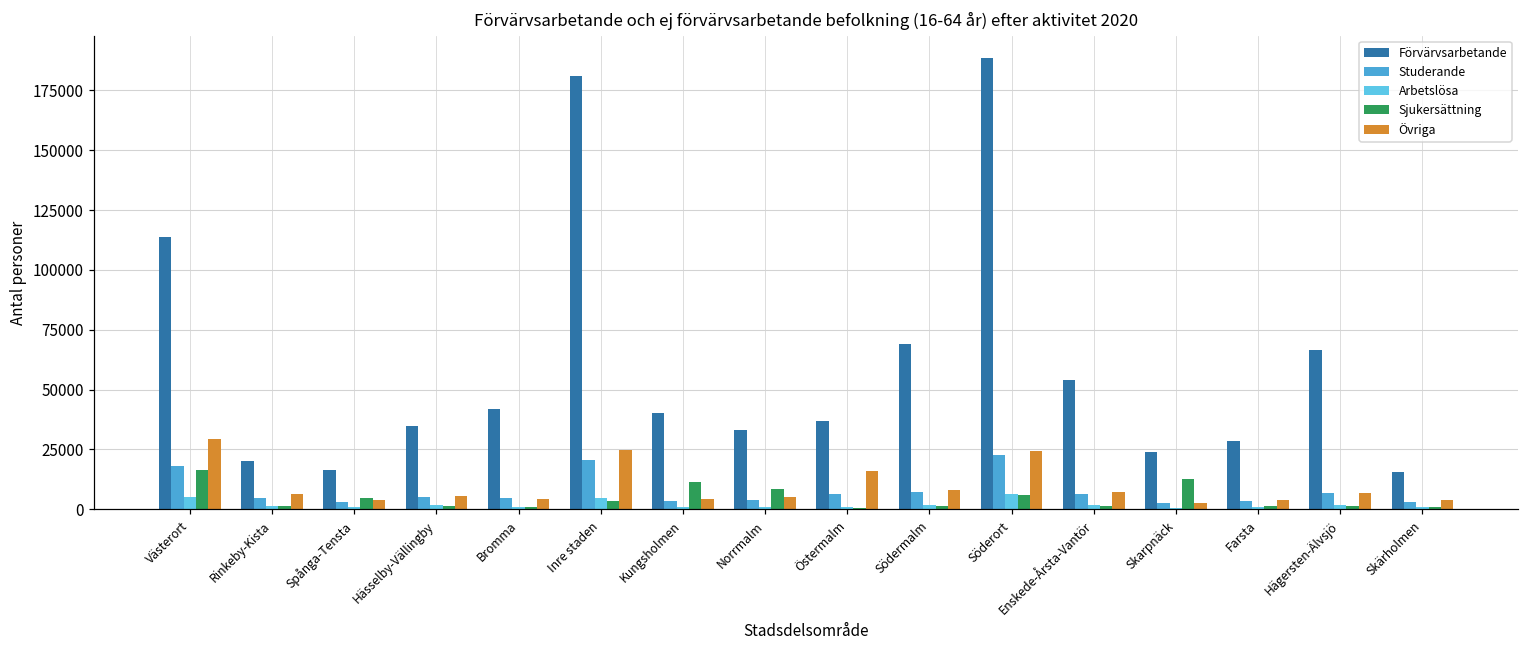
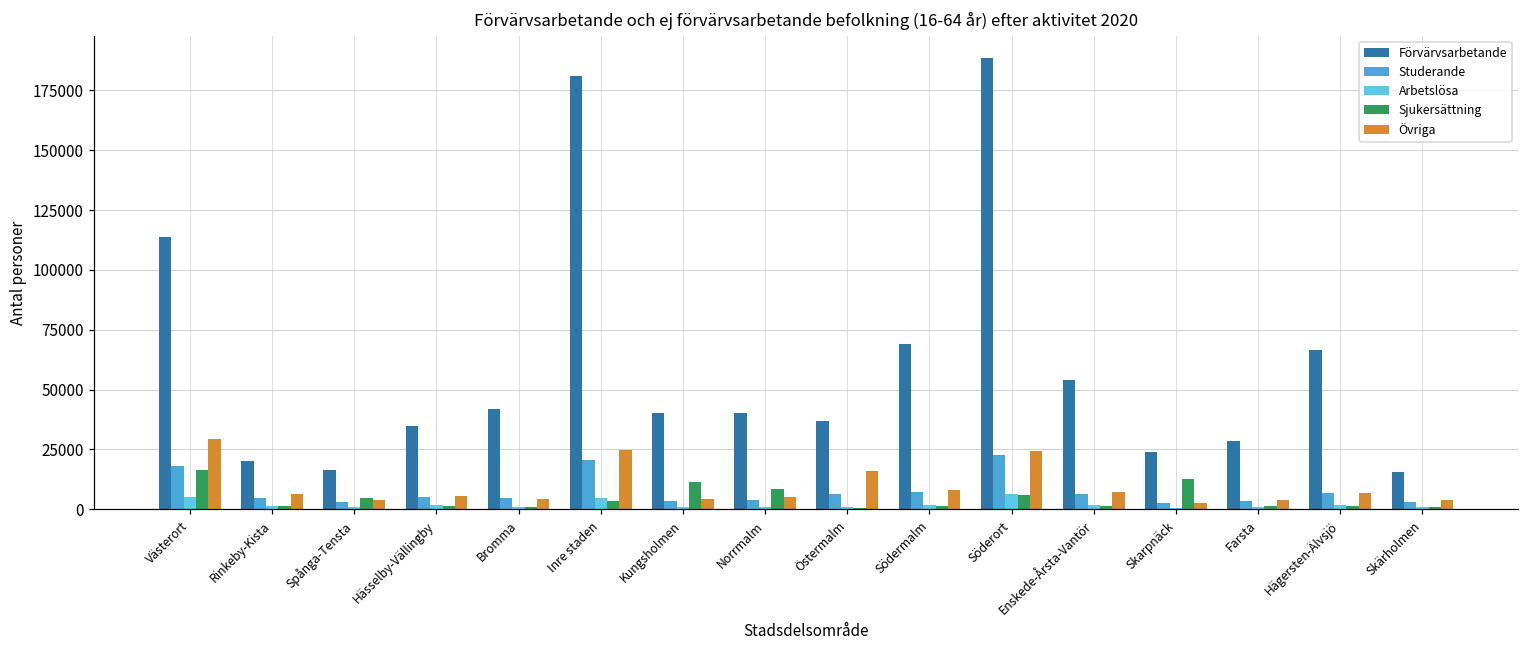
Förvärvsarbetande, Norrmalm: 33000 -> 40000
